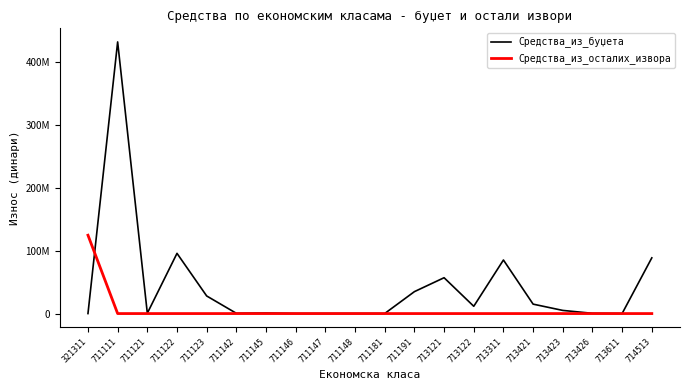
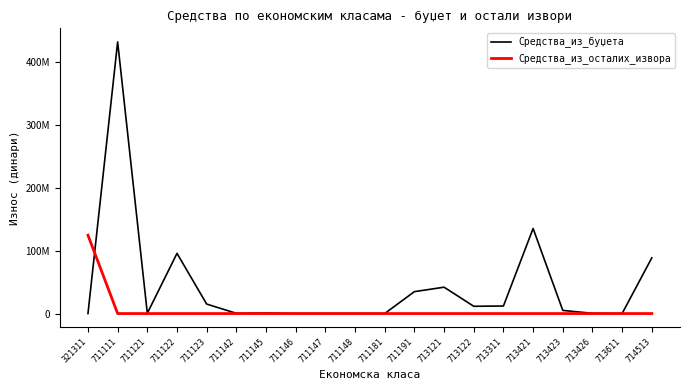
Средства_из_буџета, 711123: 30000000 -> 20000000
Средства_из_буџета, 713121: 60000000 -> 40000000
Средства_из_буџета, 713311: 90000000 -> 10000000
Средства_из_буџета, 713421: 20000000 -> 140000000
